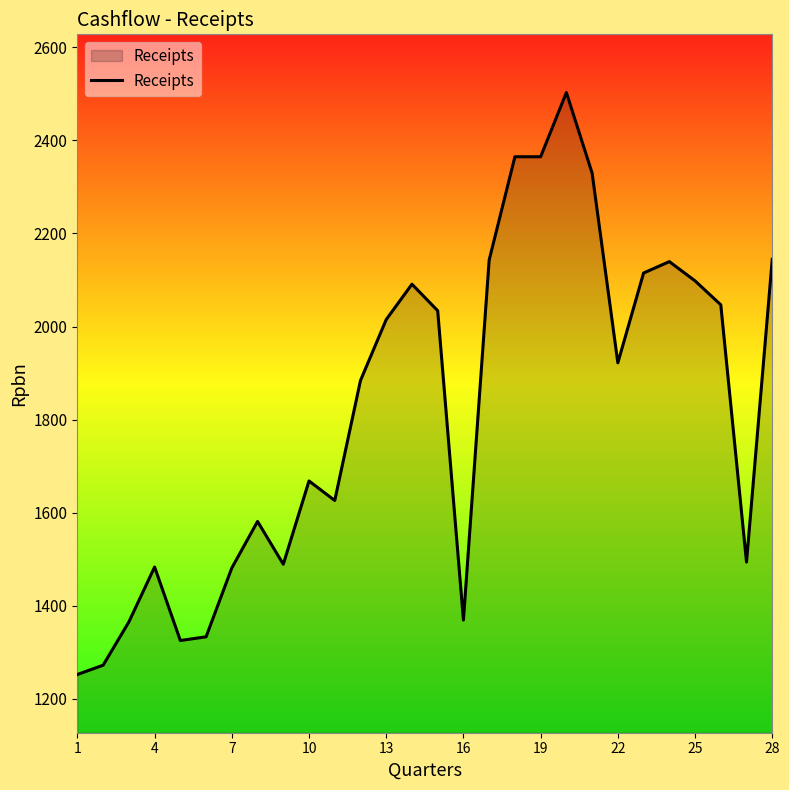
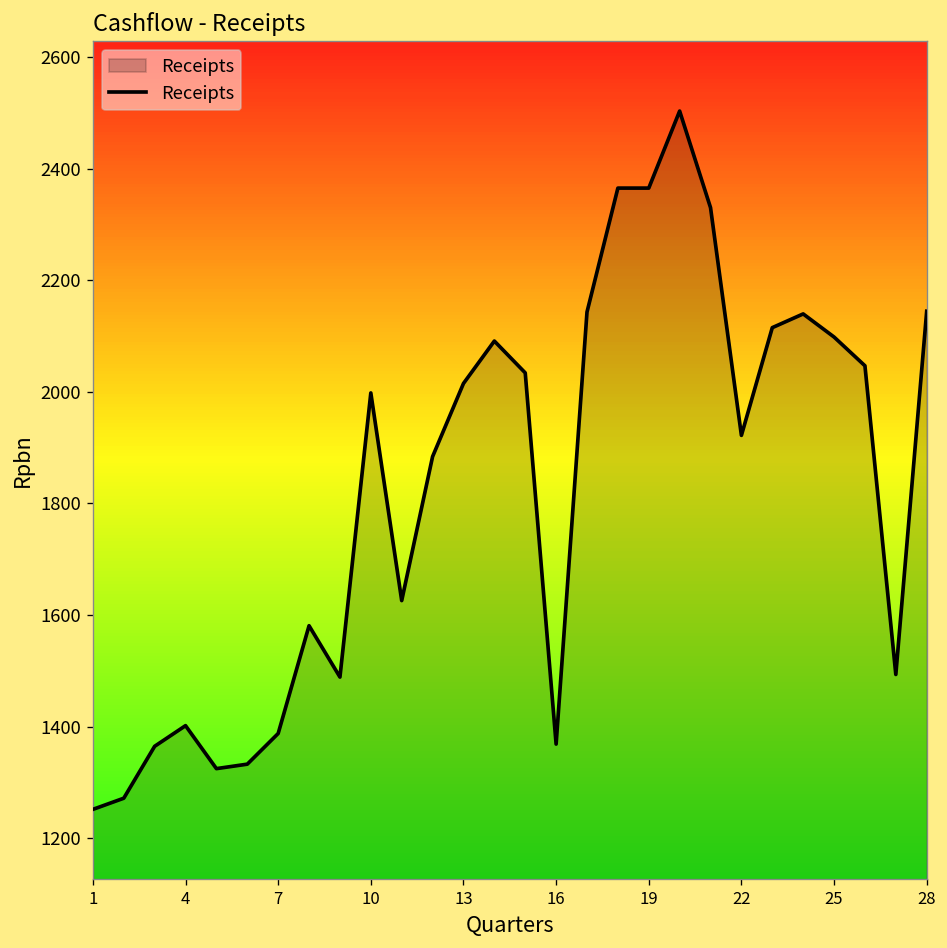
4: 1480 -> 1400
7: 1480 -> 1390
10: 1670 -> 2000
